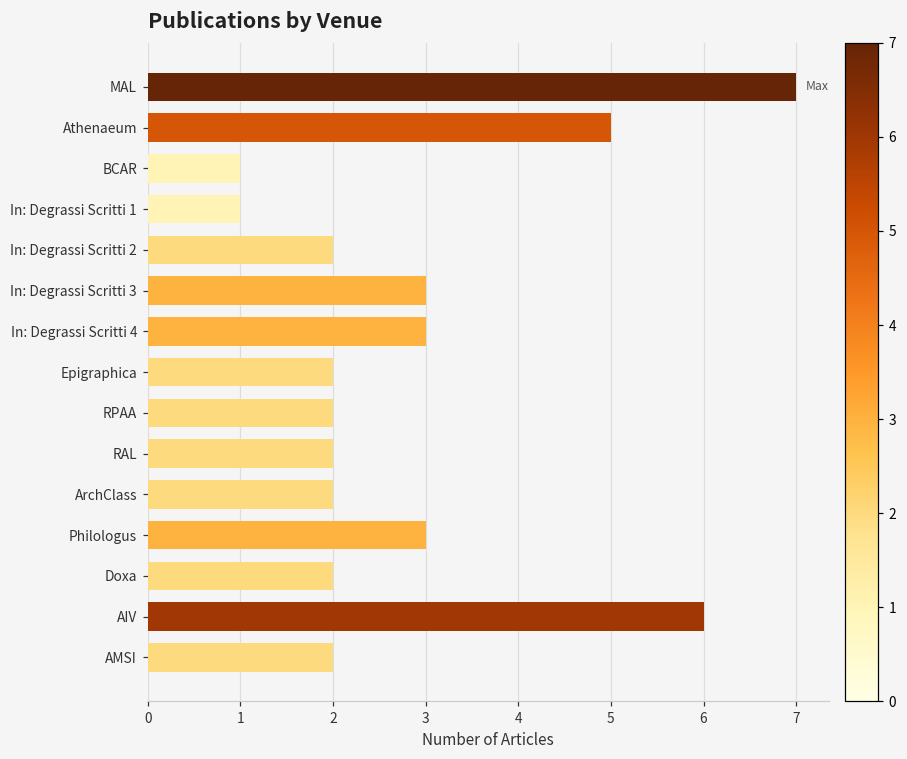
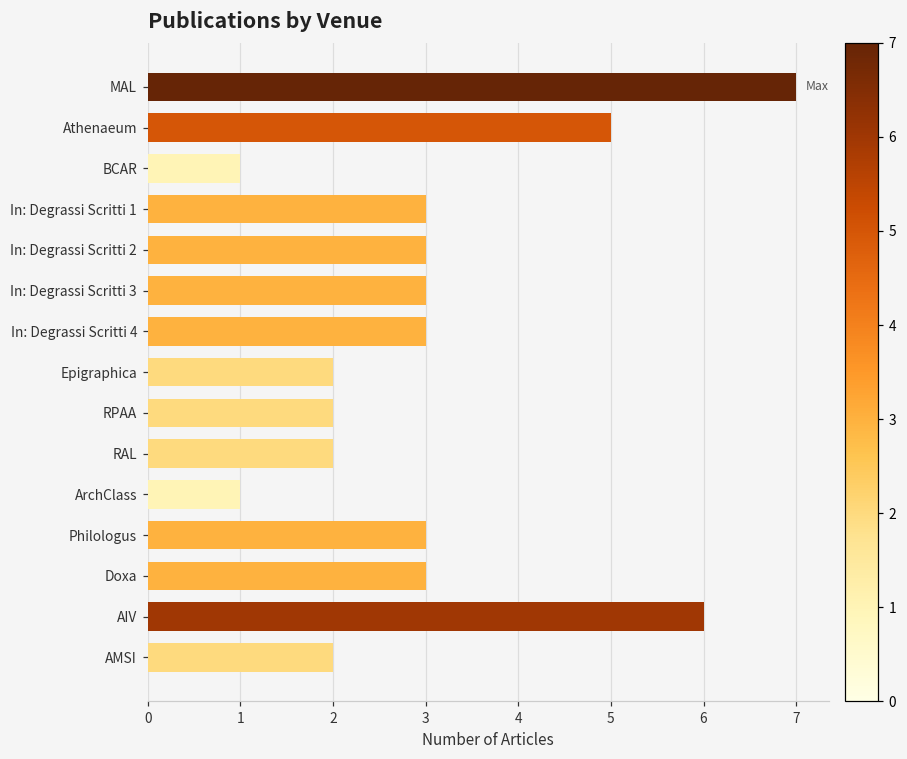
In: Degrassi Scritti 1: 1 -> 3
In: Degrassi Scritti 2: 2 -> 3
ArchClass: 2 -> 1
Doxa: 2 -> 3
